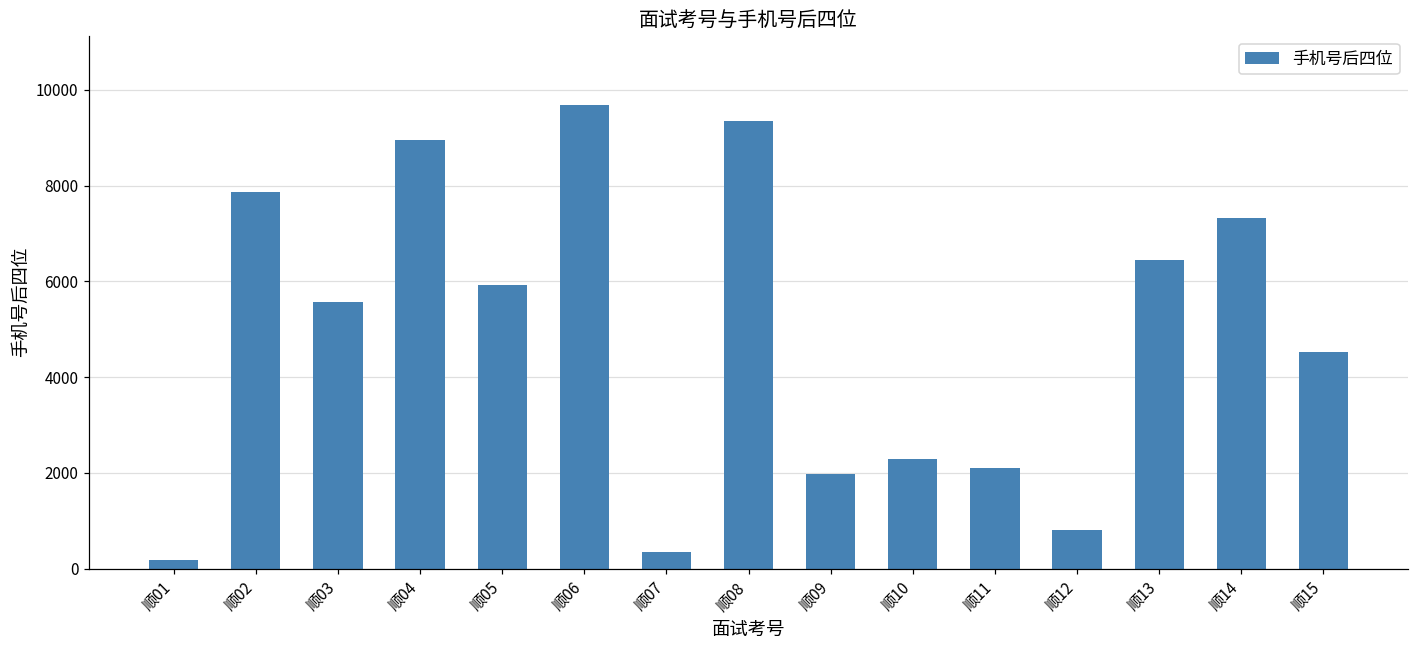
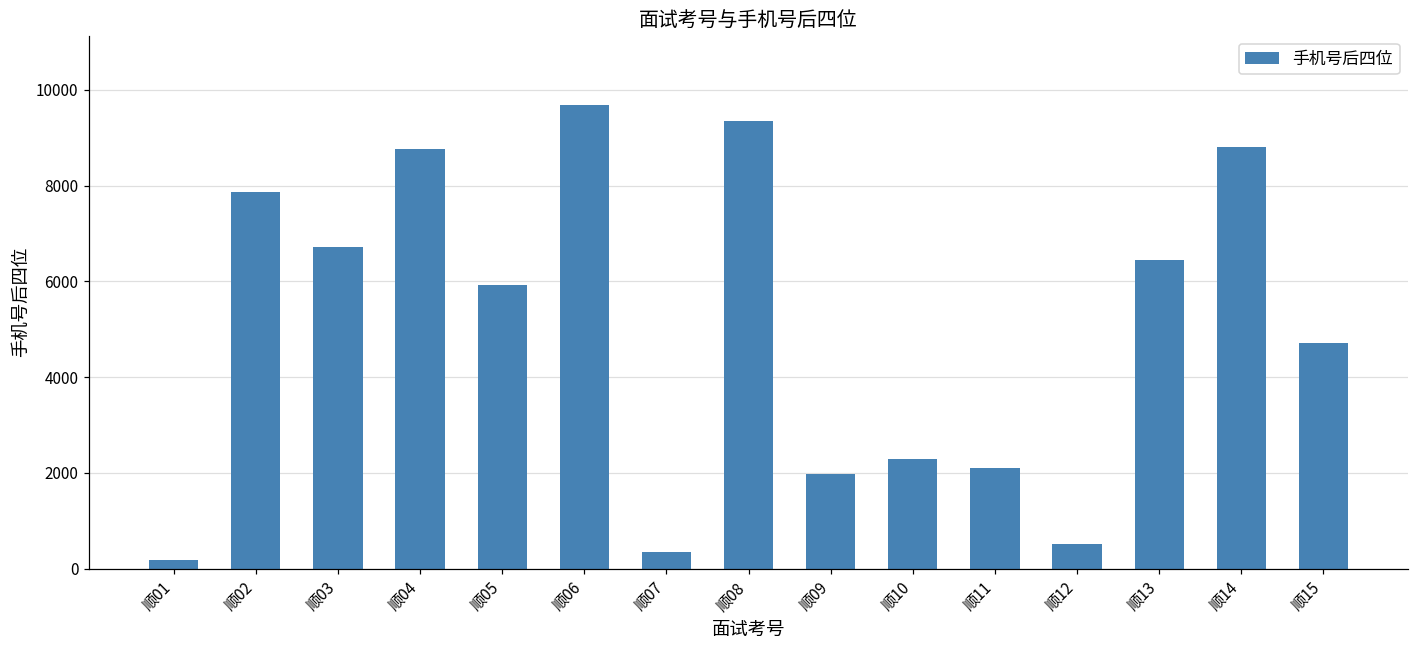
顺03: 5600 -> 6700
顺04: 9000 -> 8800
顺12: 800 -> 500
顺14: 7300 -> 8800
顺15: 4500 -> 4700
